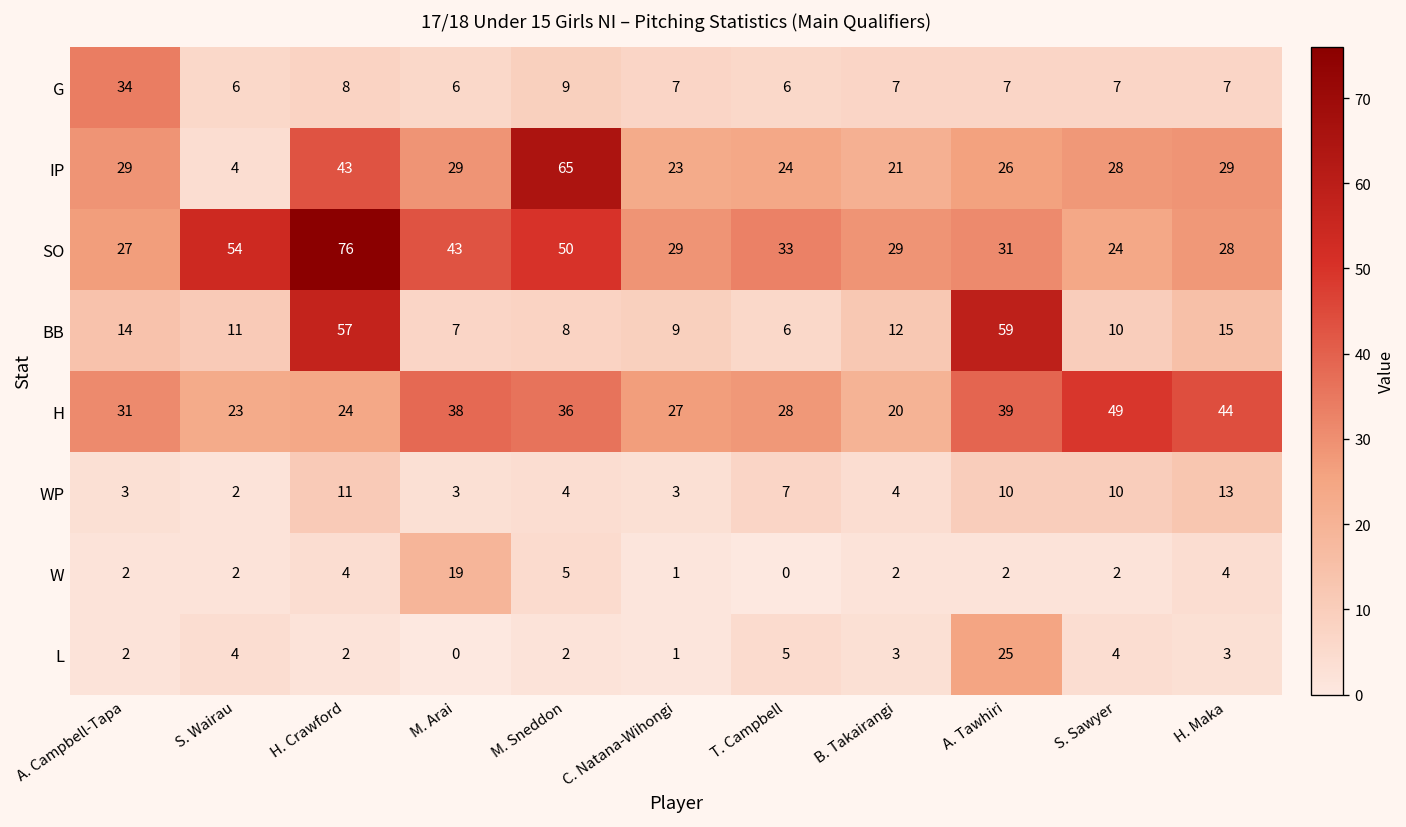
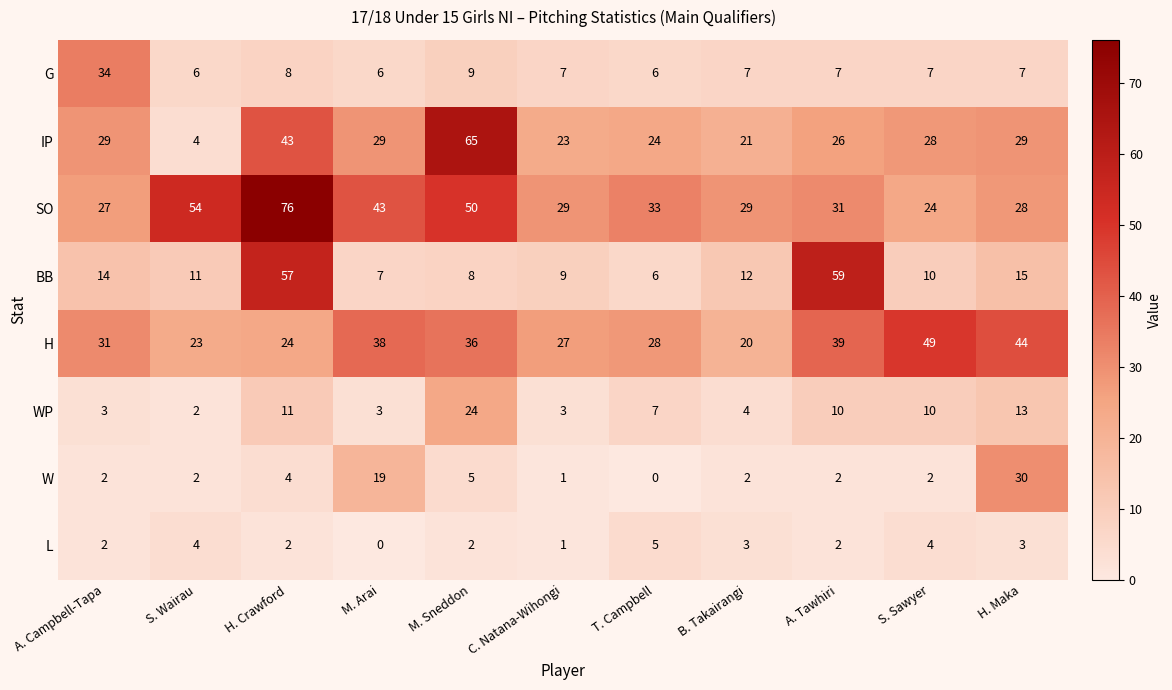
WP, M. Sneddon: 4 -> 24
W, H. Maka: 4 -> 30
L, A. Tawhiri: 25 -> 2
